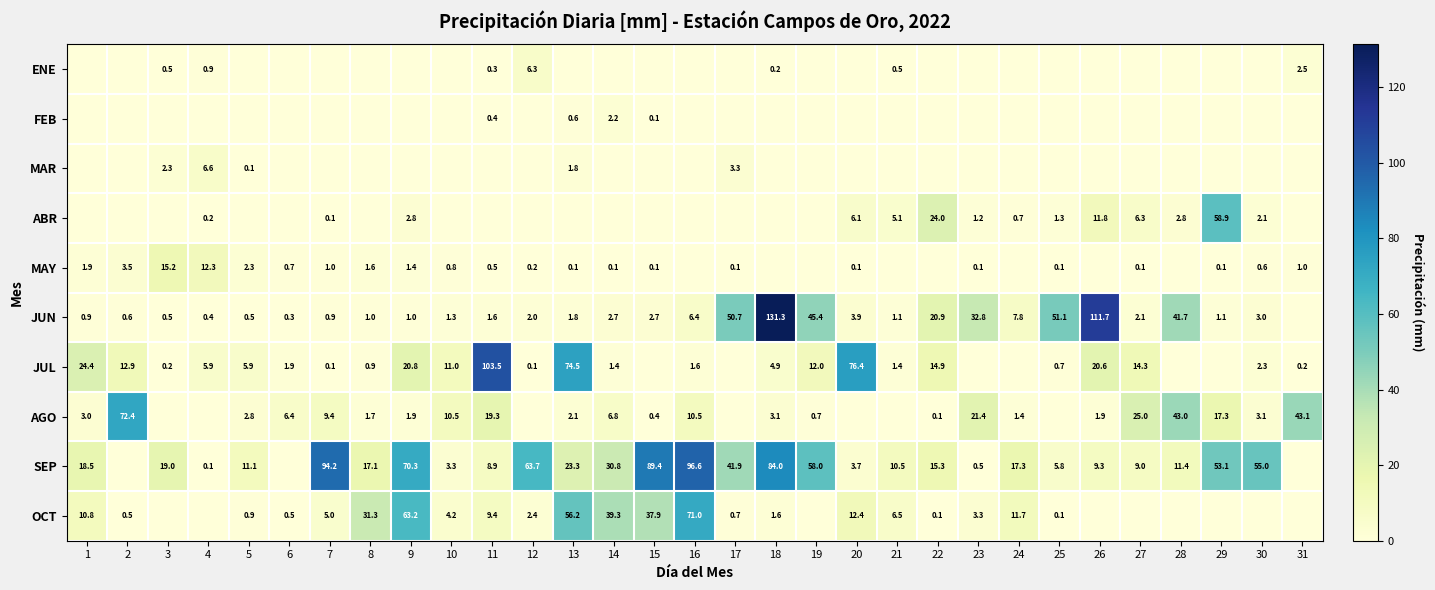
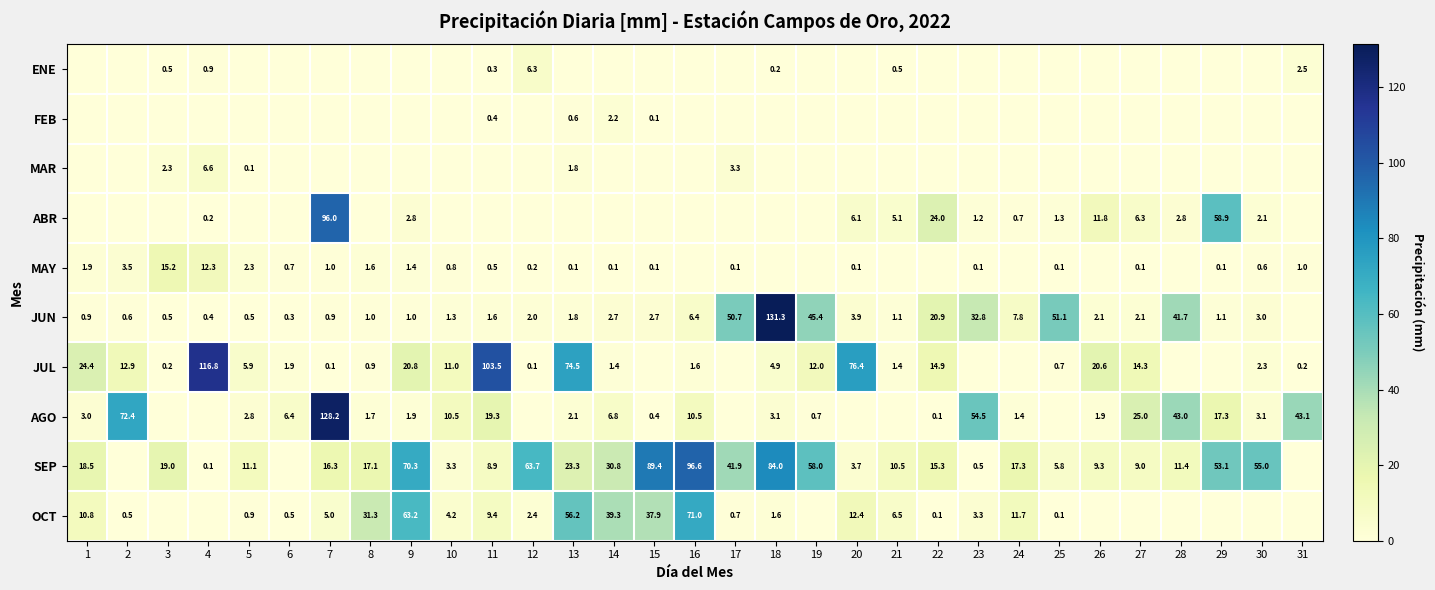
ABR, 7: 0.1 -> 96.0
JUN, 26: 111.7 -> 2.1
JUL, 4: 5.9 -> 116.8
AGO, 7: 9.4 -> 128.2
AGO, 23: 21.4 -> 54.5
SEP, 7: 94.2 -> 16.3
